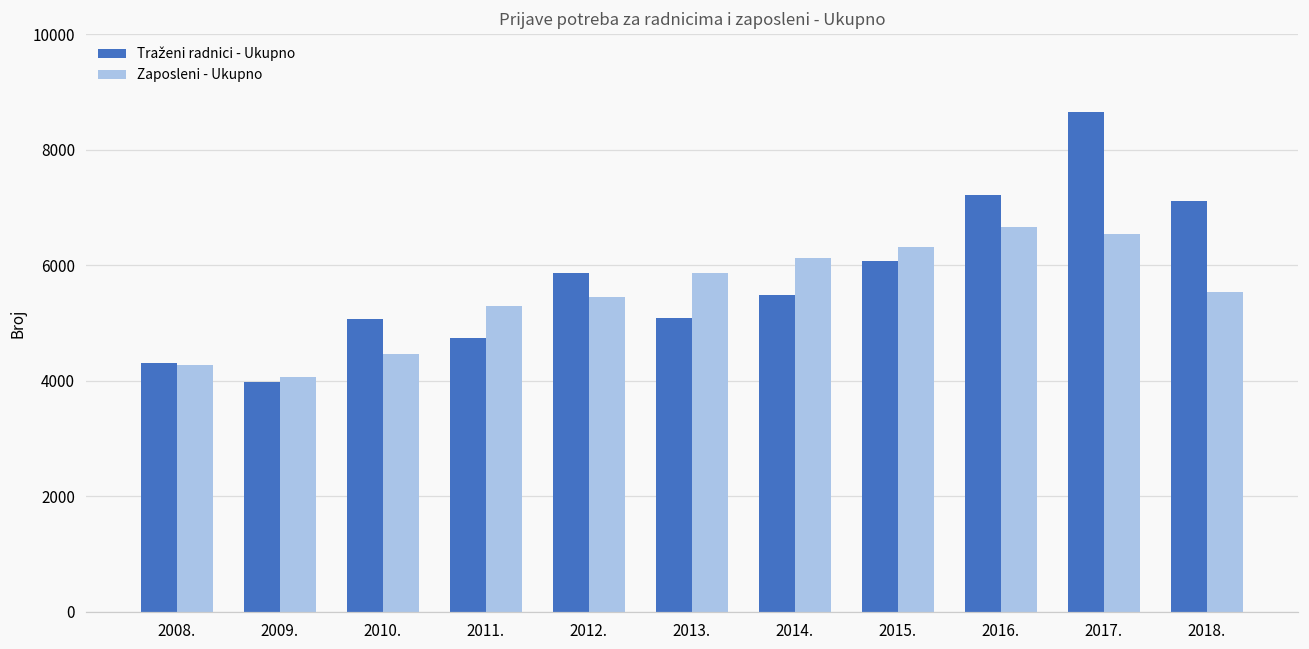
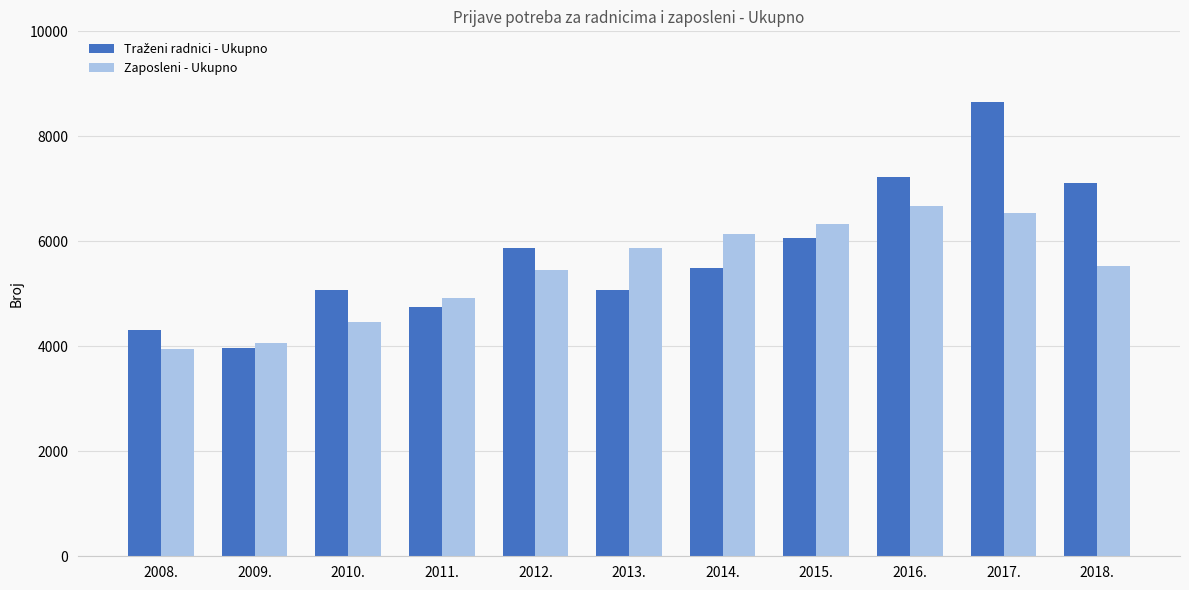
Zaposleni - Ukupno, 2008.: 4300 -> 4000
Zaposleni - Ukupno, 2011.: 5300 -> 4900
